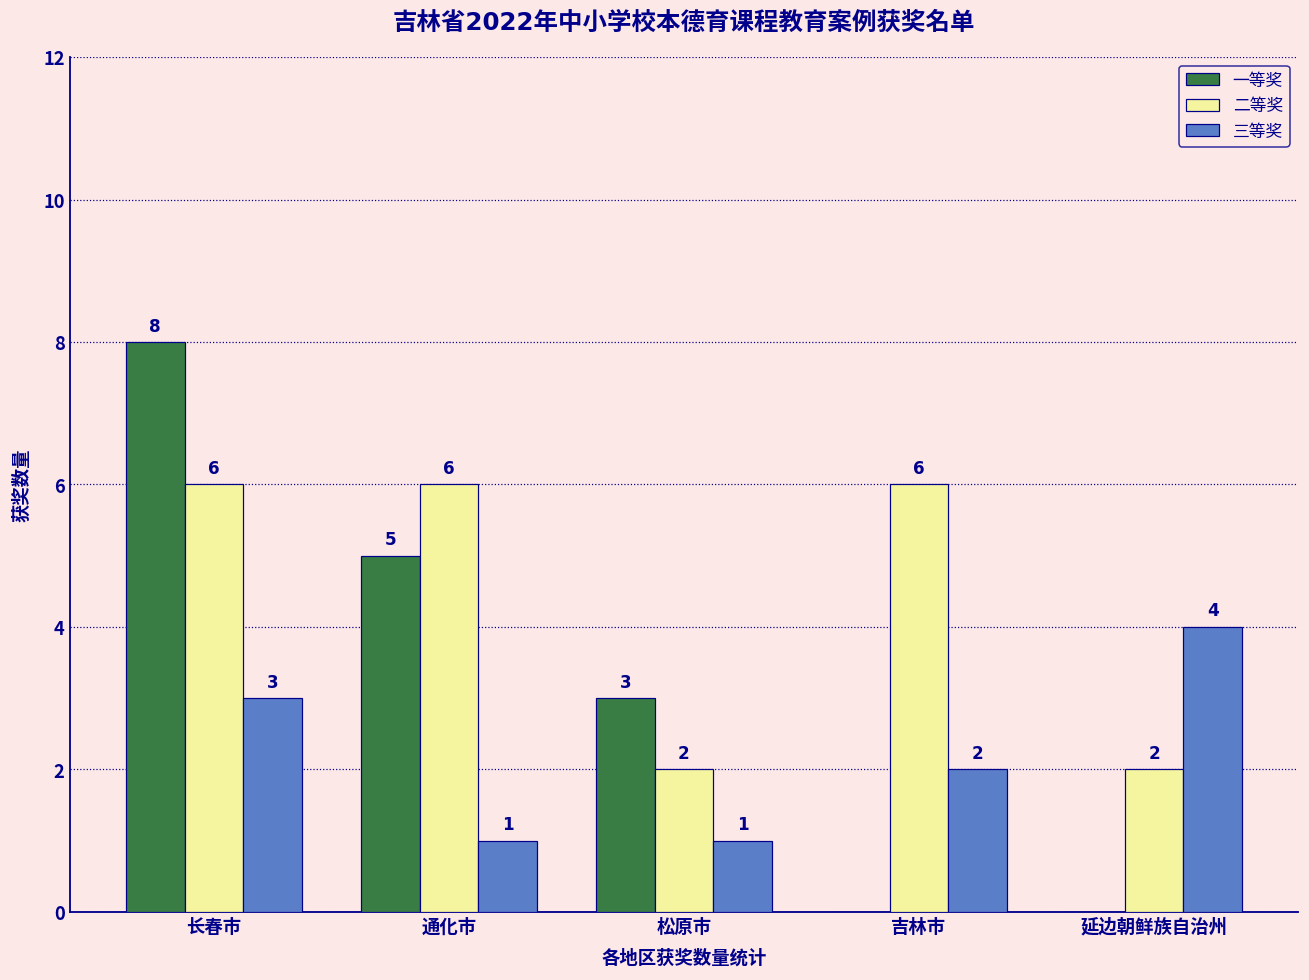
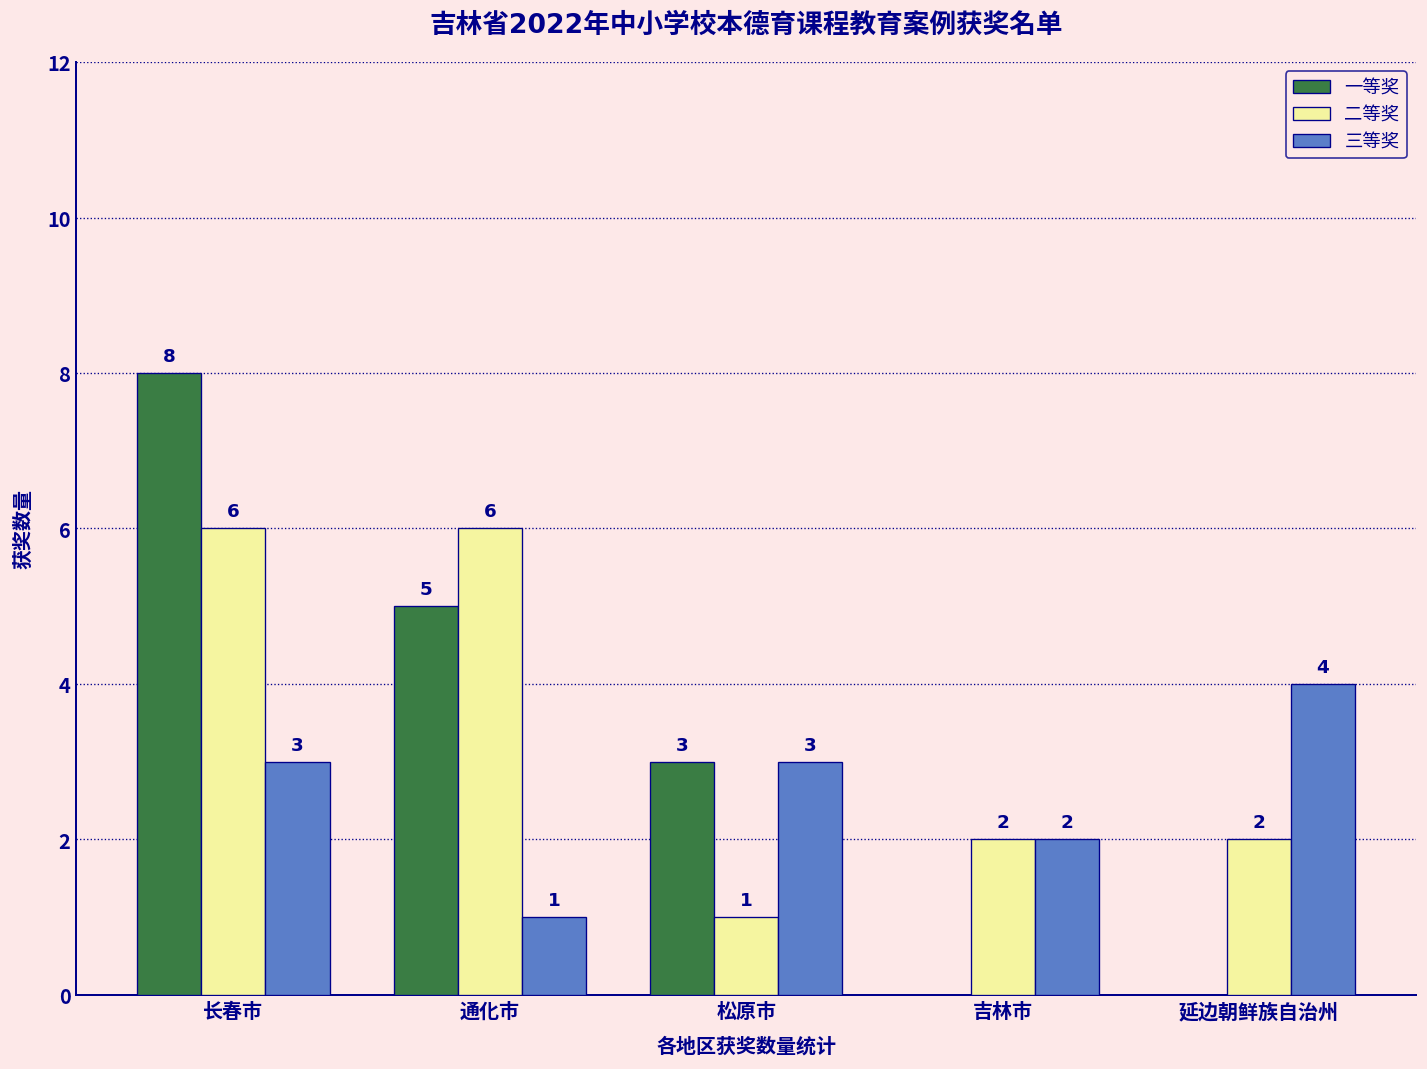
二等奖, 松原市: 2 -> 1
三等奖, 松原市: 1 -> 3
二等奖, 吉林市: 6 -> 2
